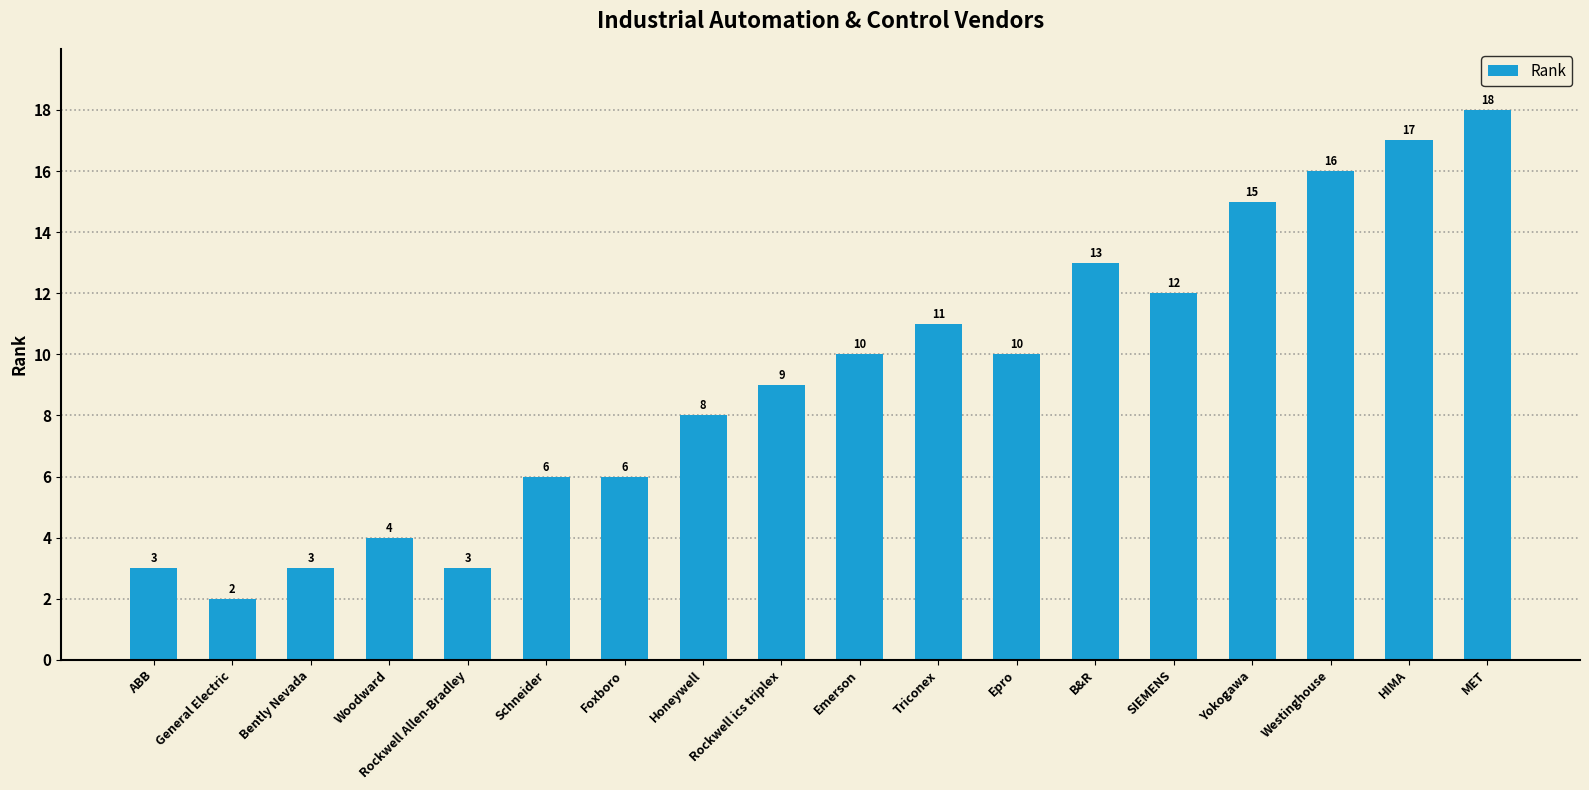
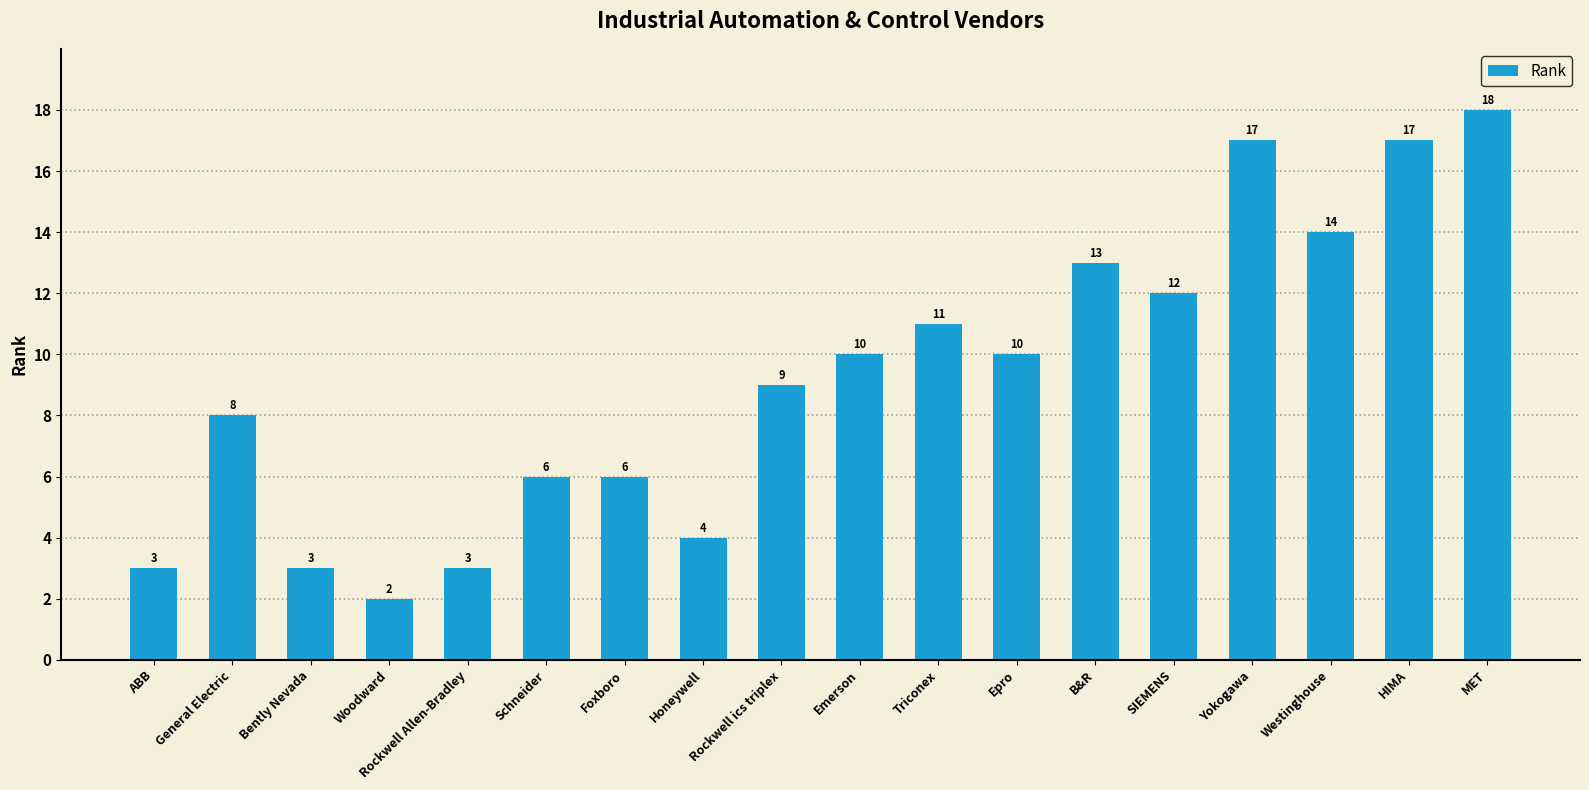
General Electric: 2 -> 8
Woodward: 4 -> 2
Honeywell: 8 -> 4
Yokogawa: 15 -> 17
Westinghouse: 16 -> 14
